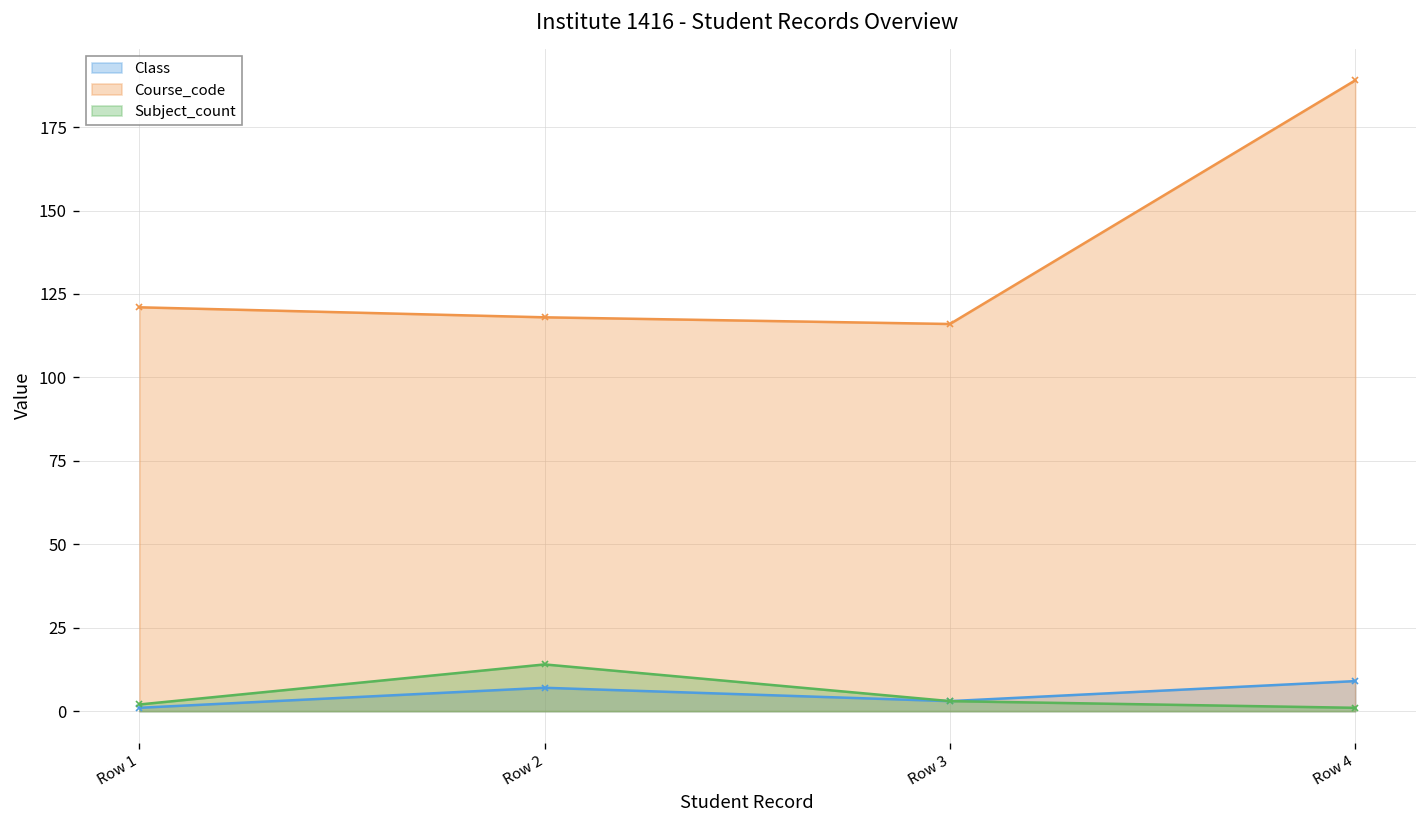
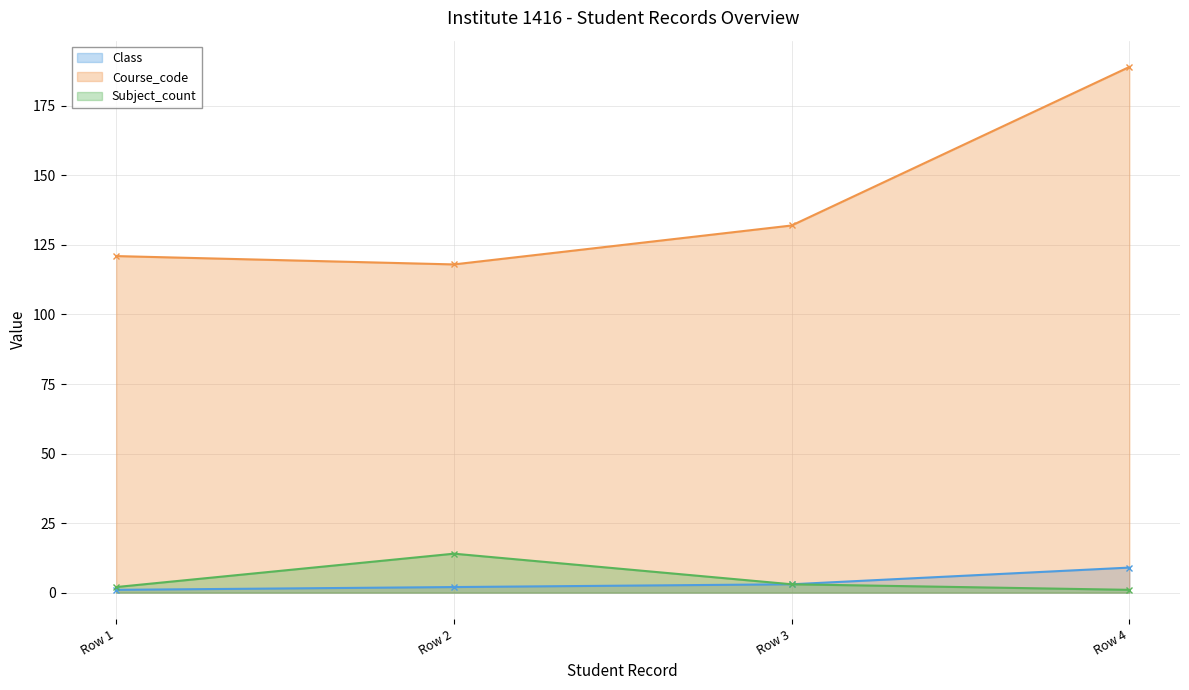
Class, Row 2: 7 -> 2
Course_code, Row 3: 116 -> 132
